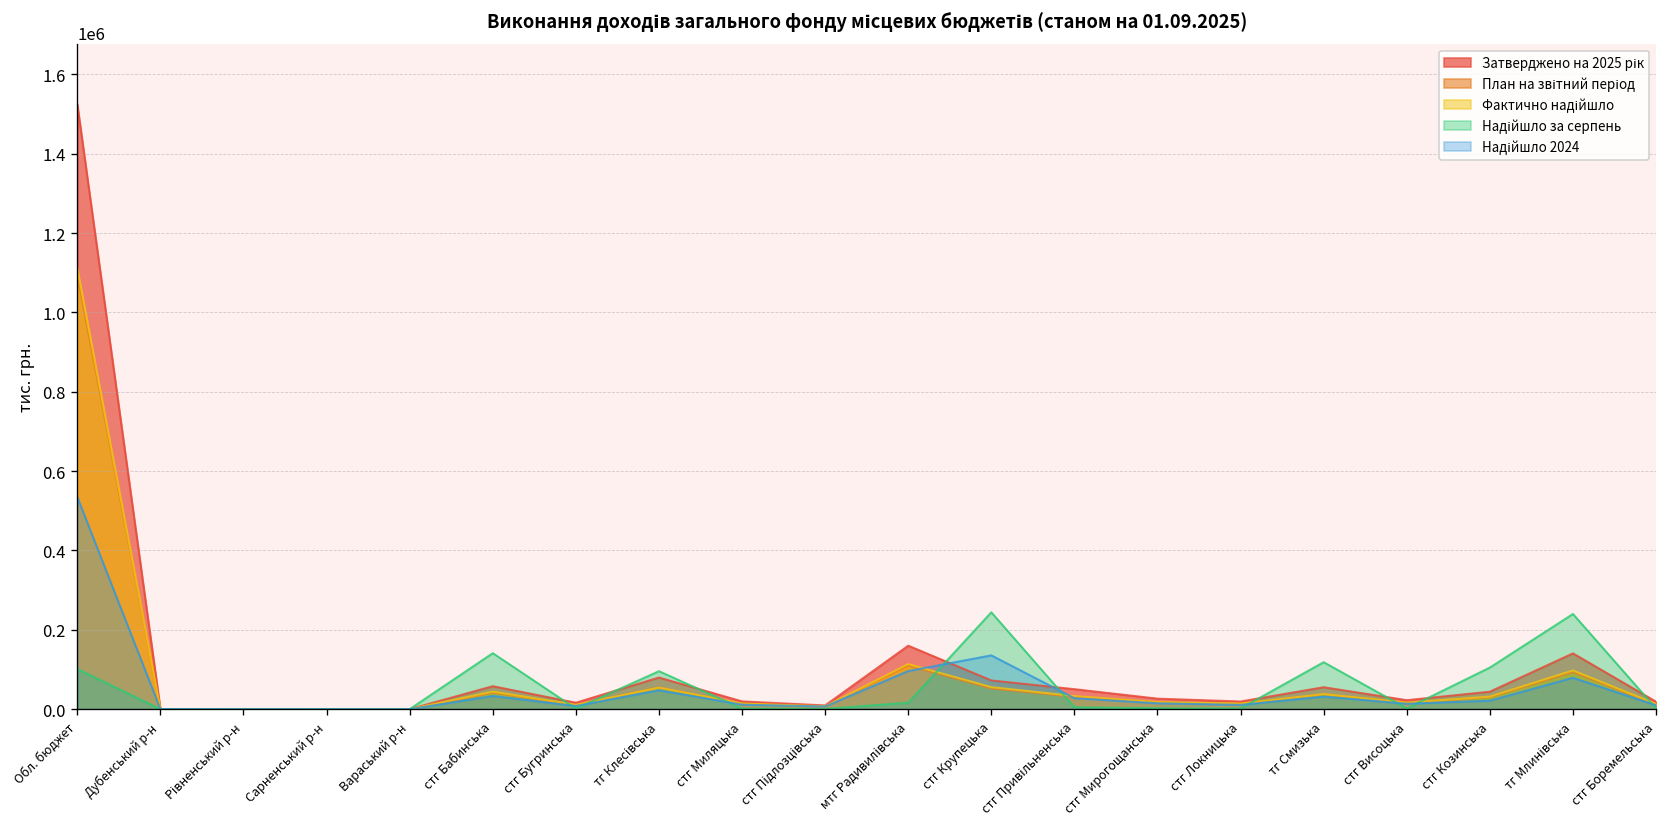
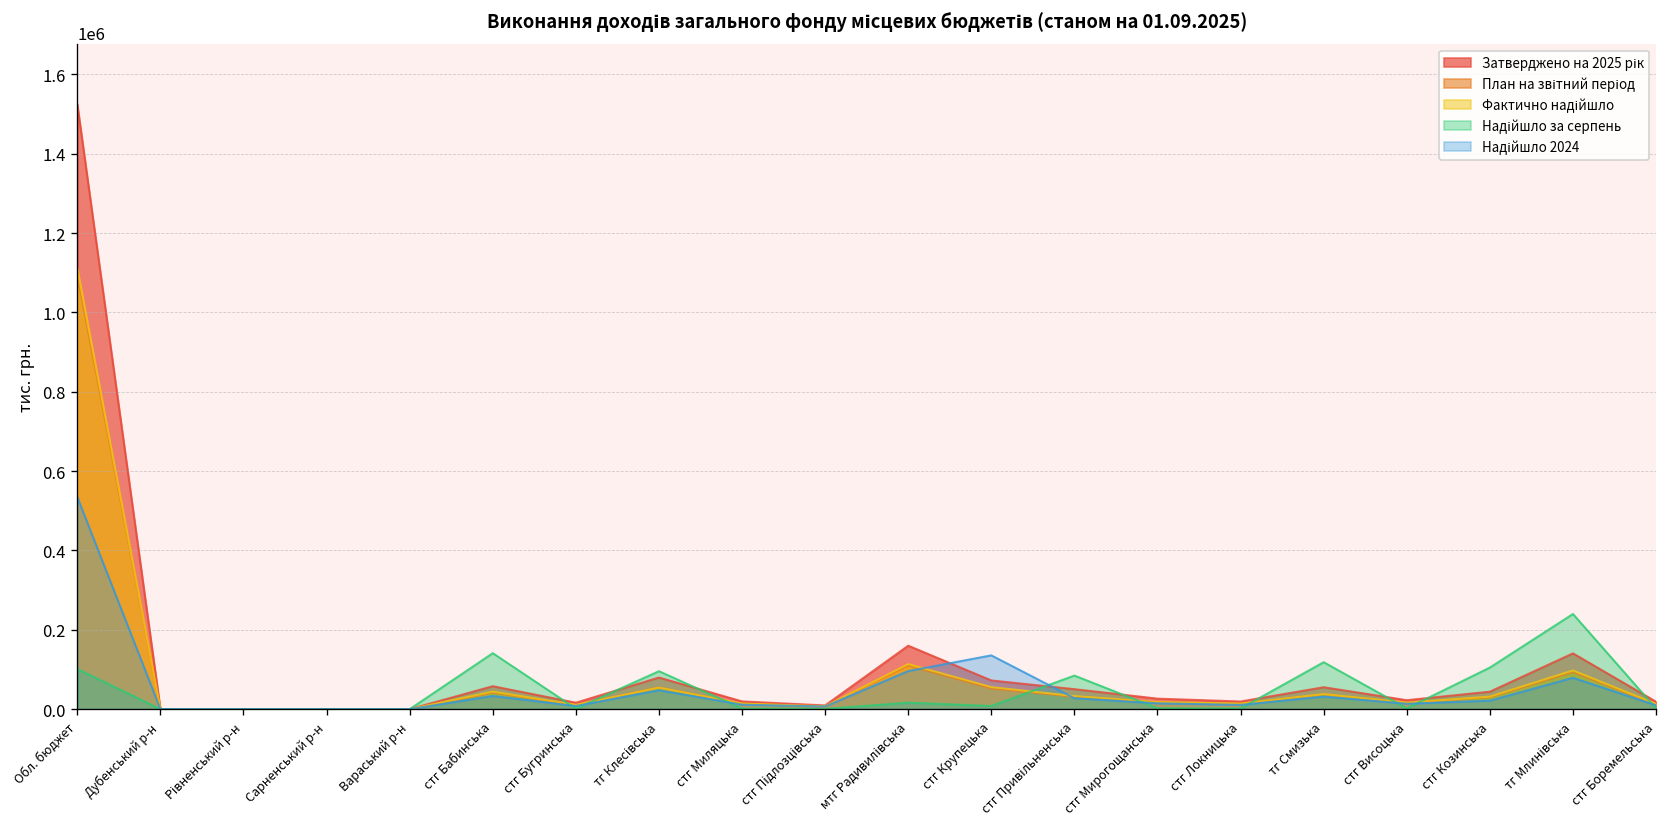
Надійшло за серпень, стг Крупецька: 240000 -> 10000
Надійшло за серпень, стг Привільненська: 0 -> 80000
